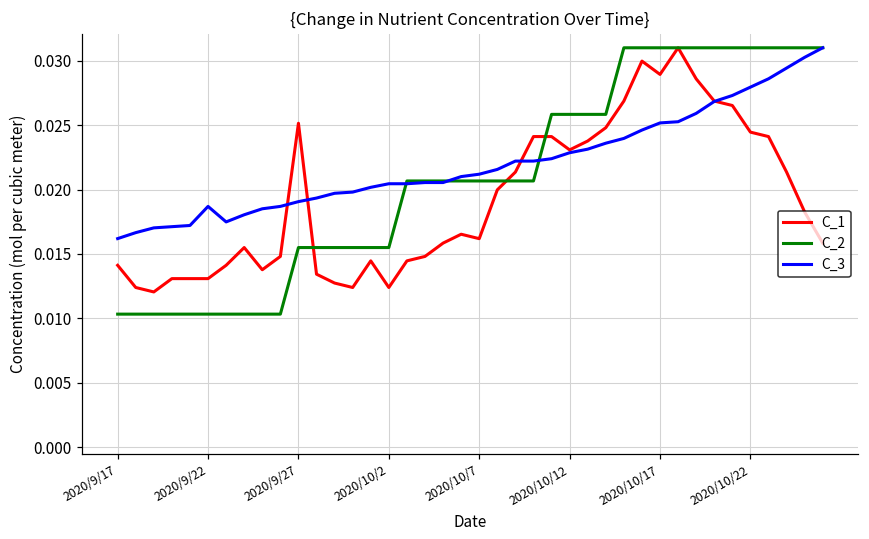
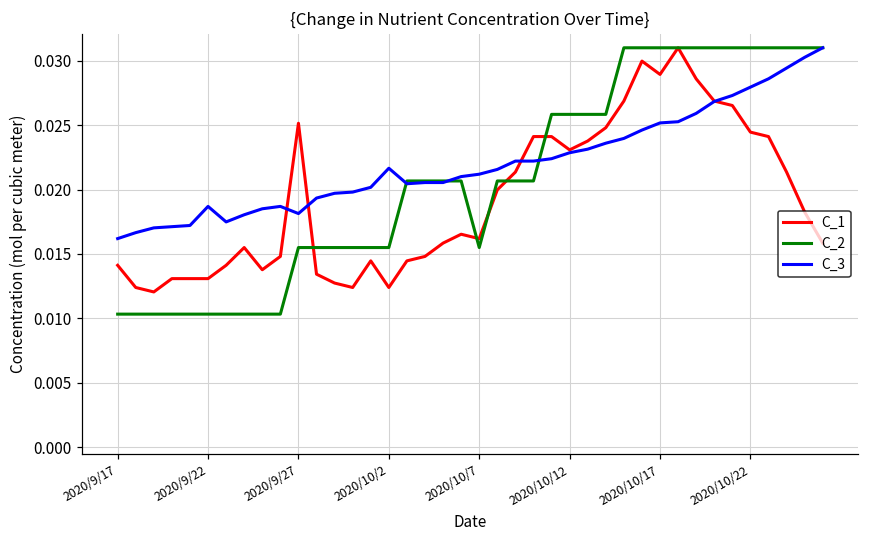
C_3, 2020/9/27: 0.0191 -> 0.0181
C_3, 2020/10/2: 0.0205 -> 0.0217
C_2, 2020/10/7: 0.0207 -> 0.0155
